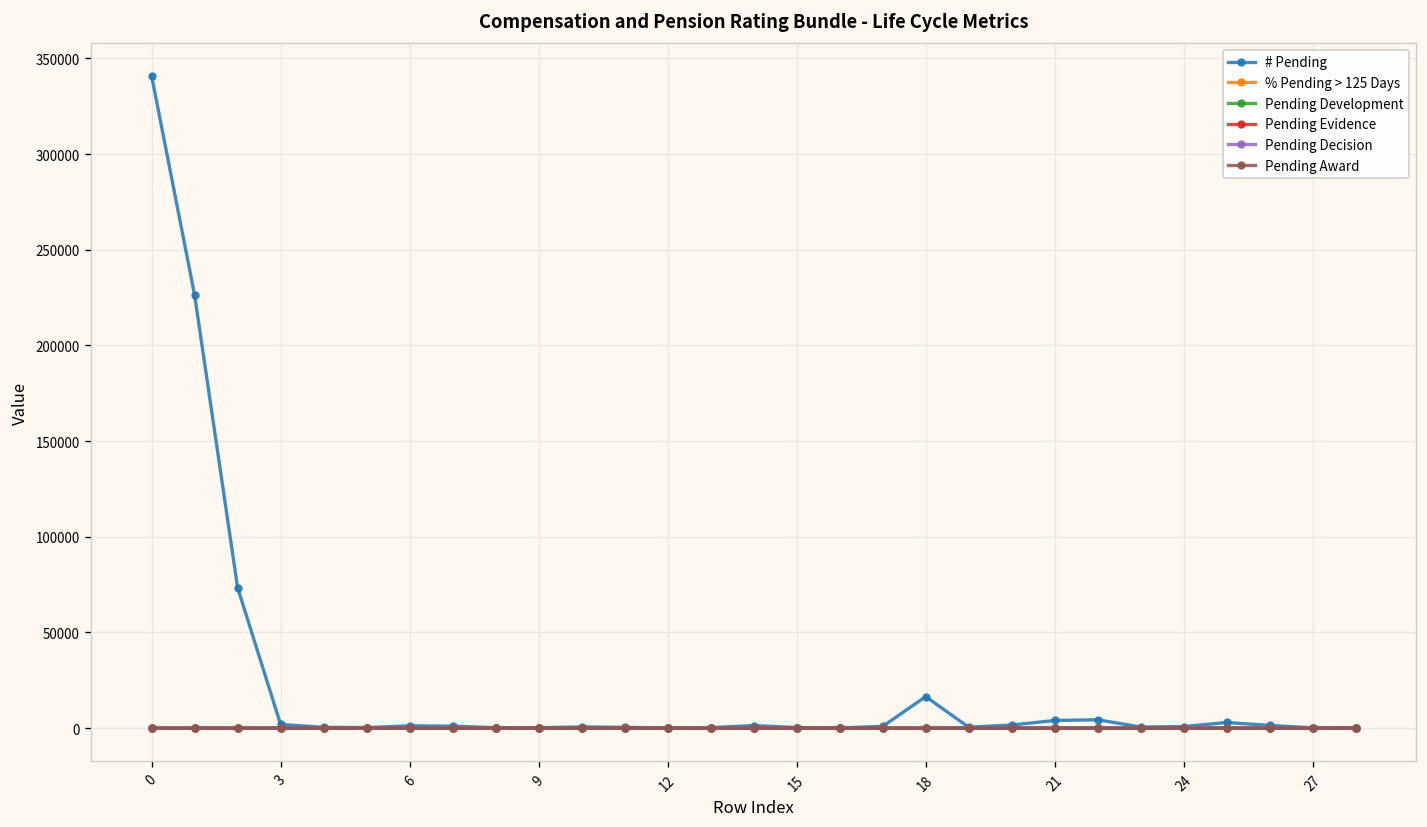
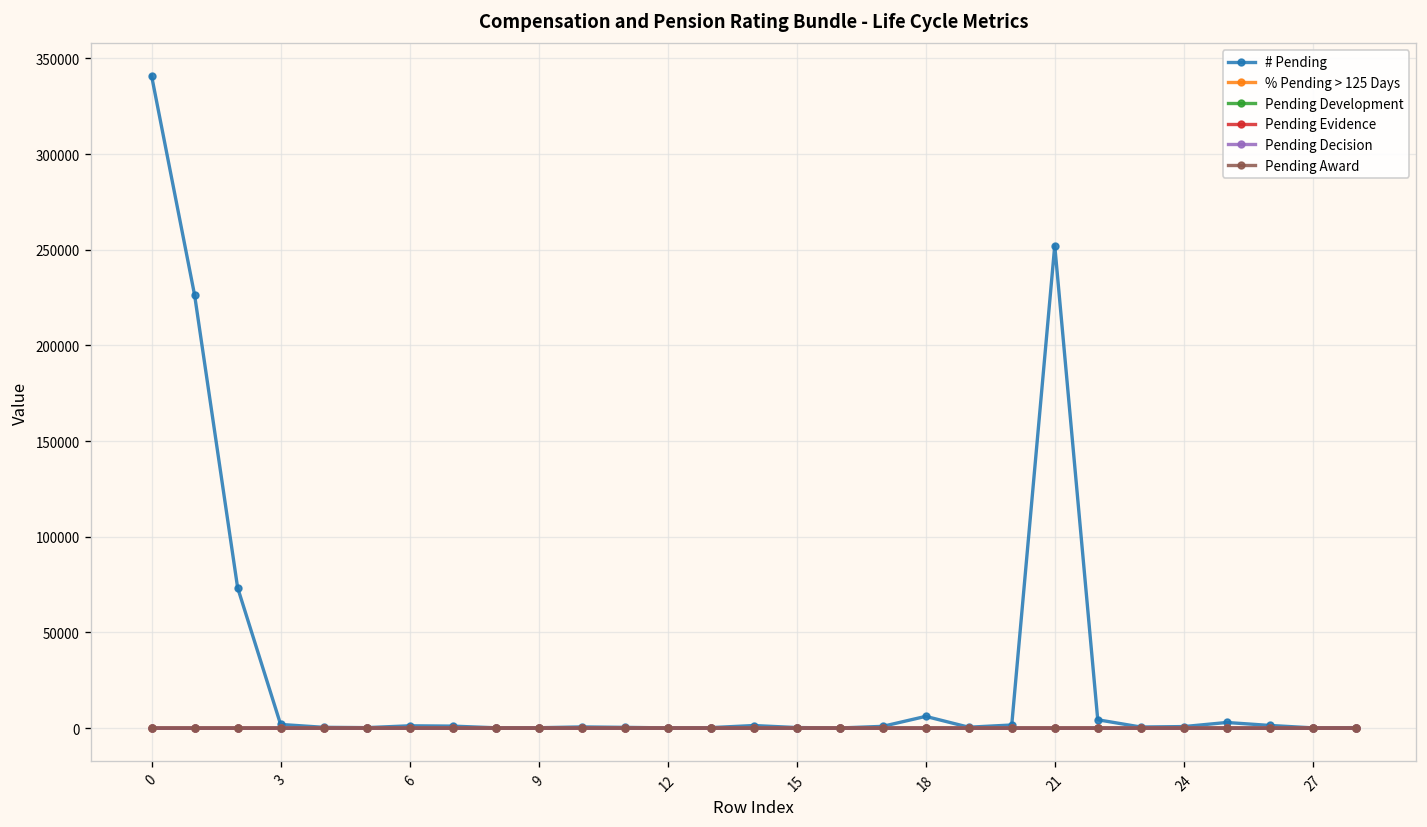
# Pending, 18: 16000 -> 6000
# Pending, 21: 4000 -> 252000
